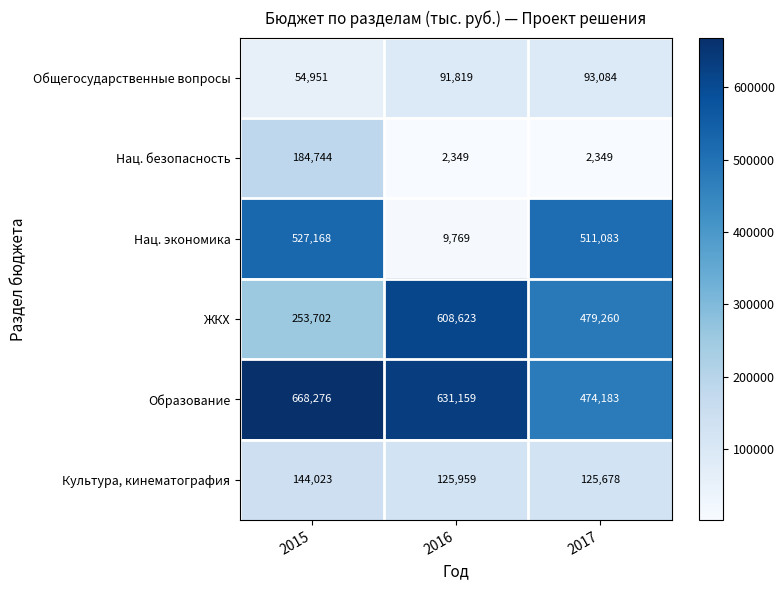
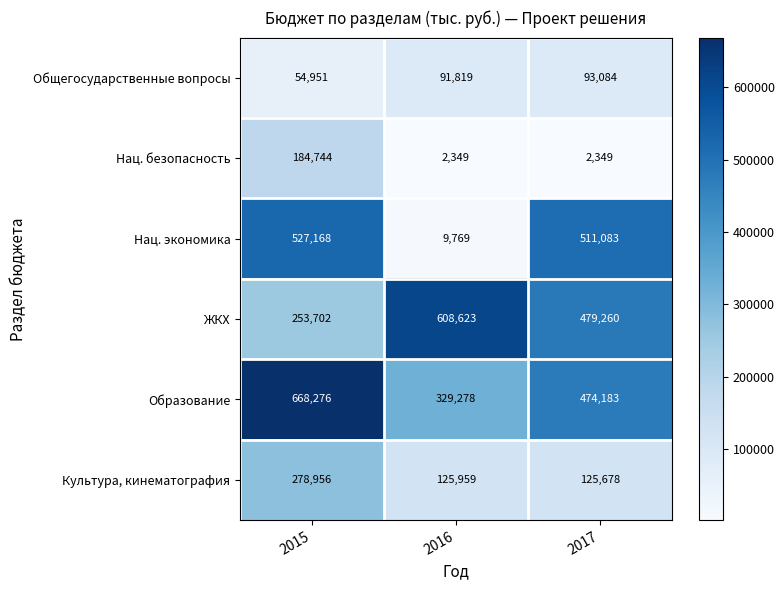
Образование, 2016: 631,159 -> 329,278
Культура, кинематография, 2015: 144,023 -> 278,956
